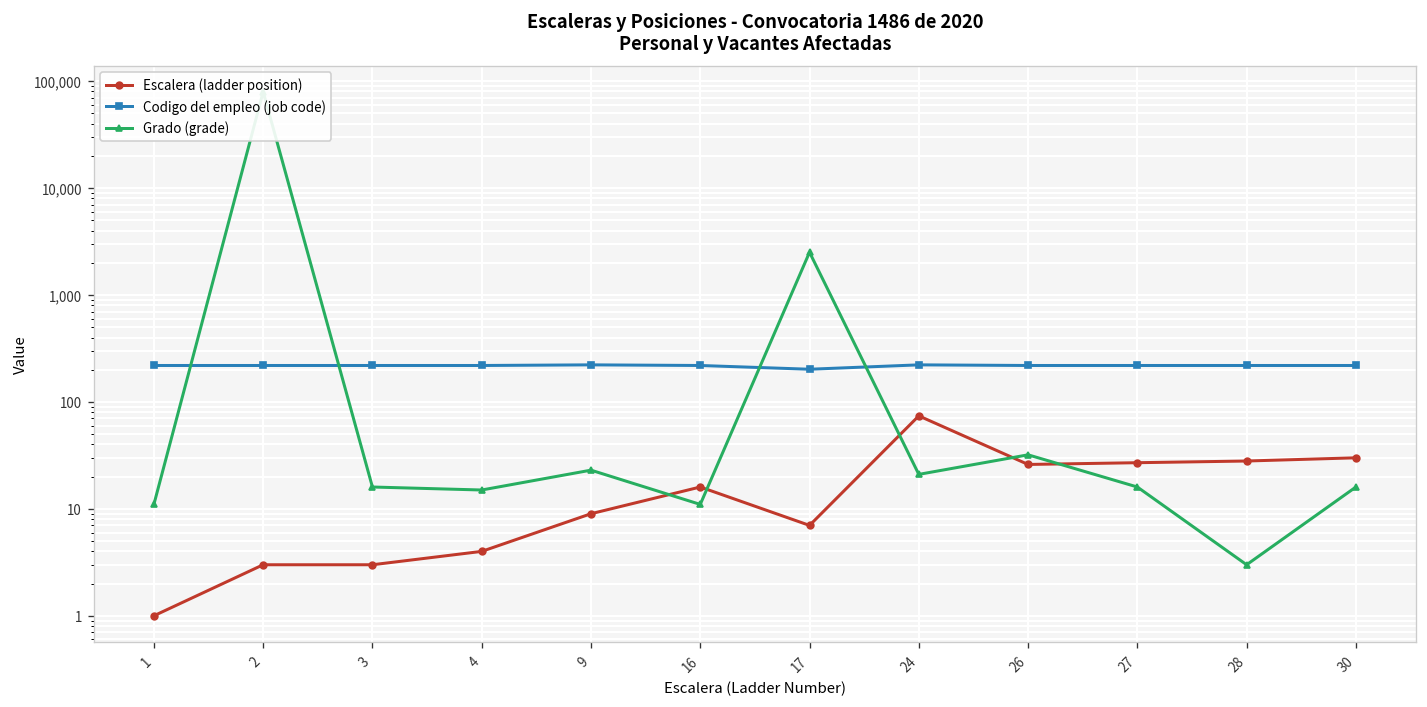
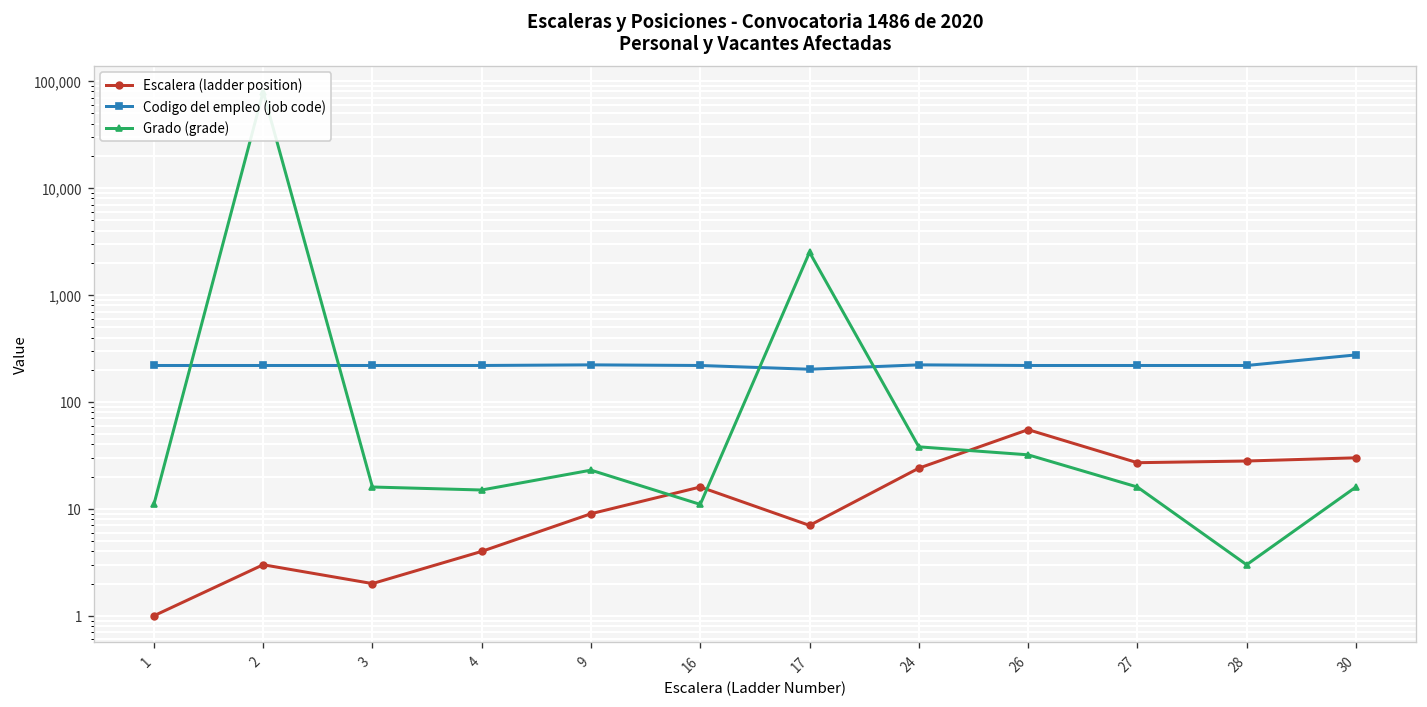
Escalera (ladder position), 3: 3 -> 2
Escalera (ladder position), 24: 70 -> 24
Grado (grade), 24: 21 -> 38
Escalera (ladder position), 26: 26 -> 60
Codigo del empleo (job code), 30: 220 -> 280
